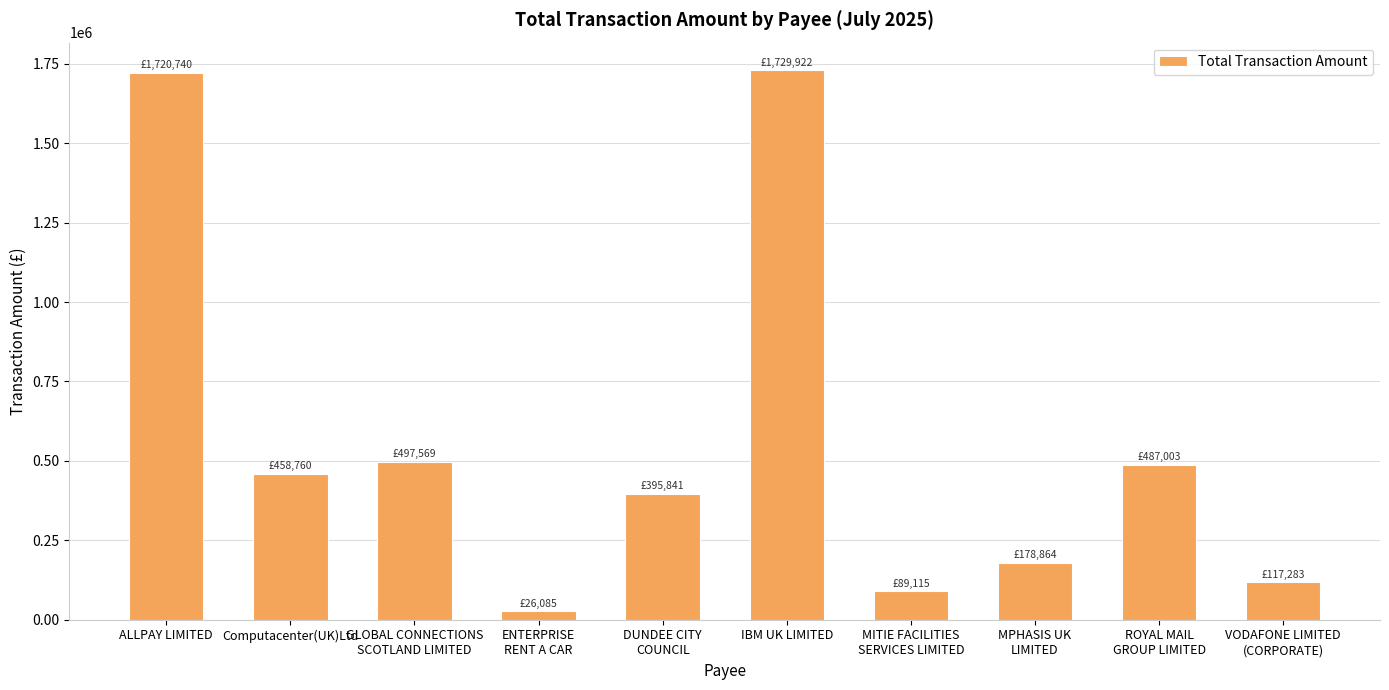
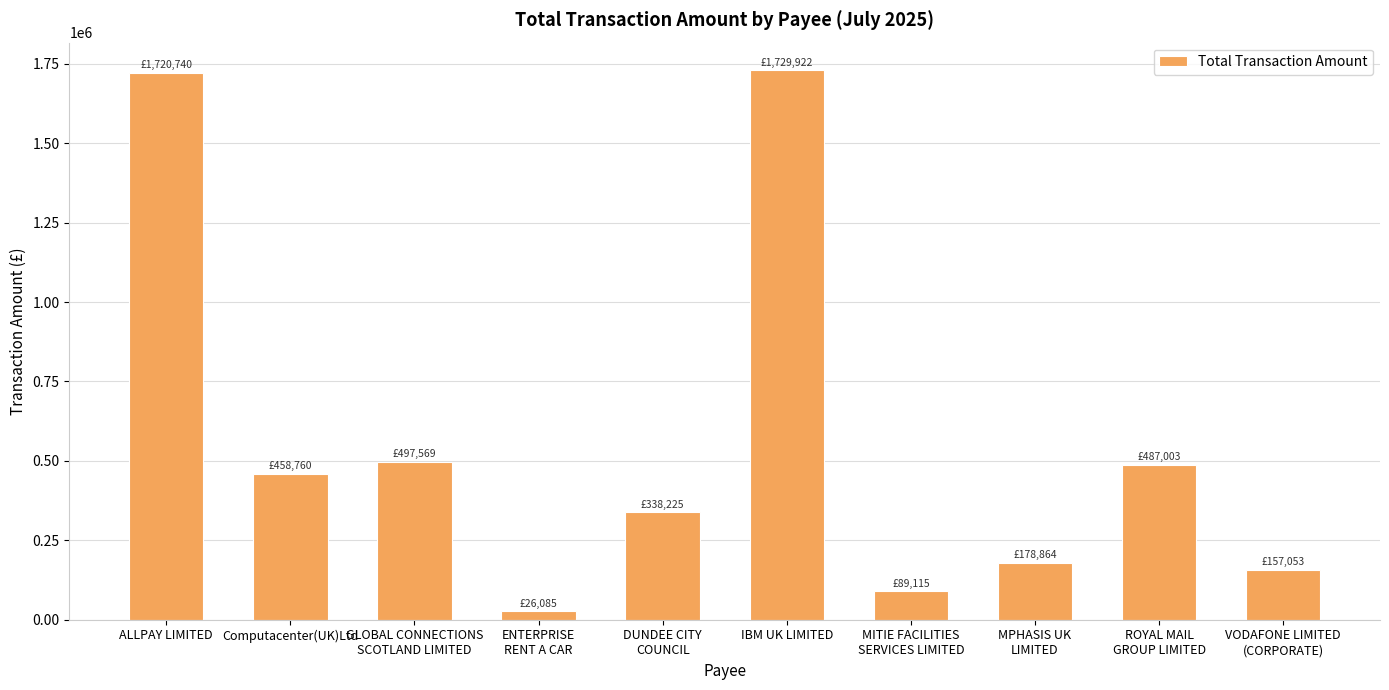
DUNDEE CITY COUNCIL: £395,841 -> £338,225
VODAFONE LIMITED (CORPORATE): £117,283 -> £157,053
